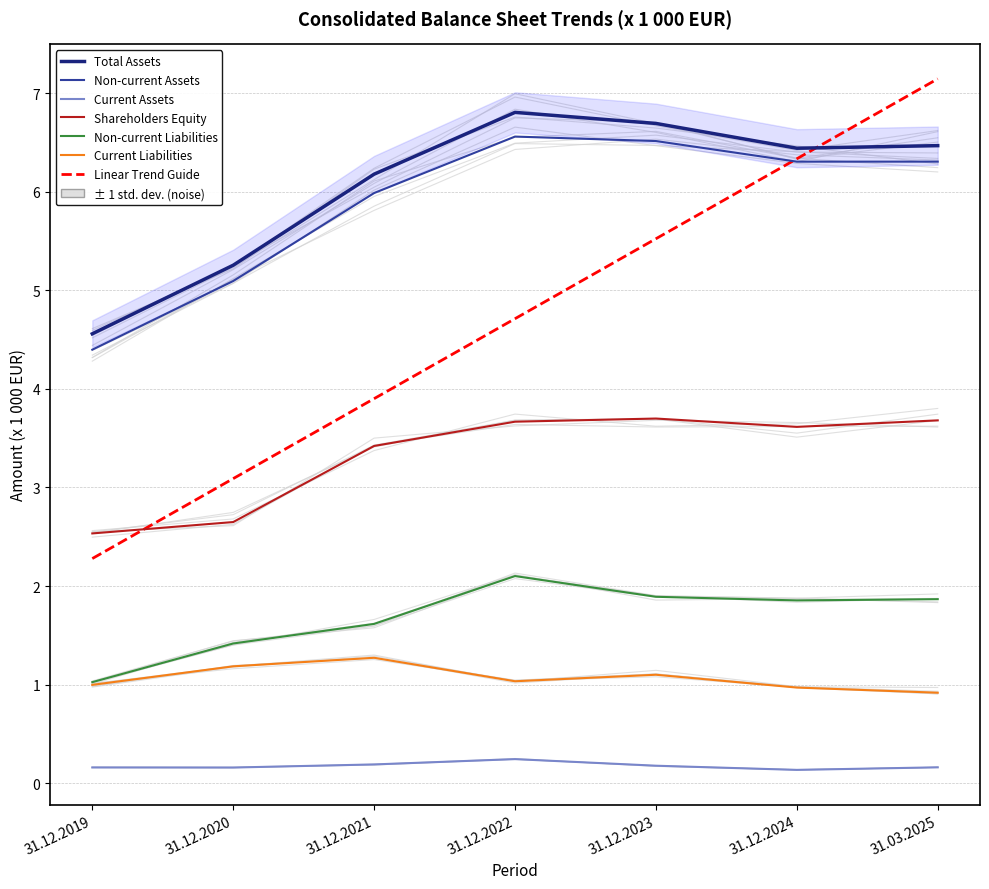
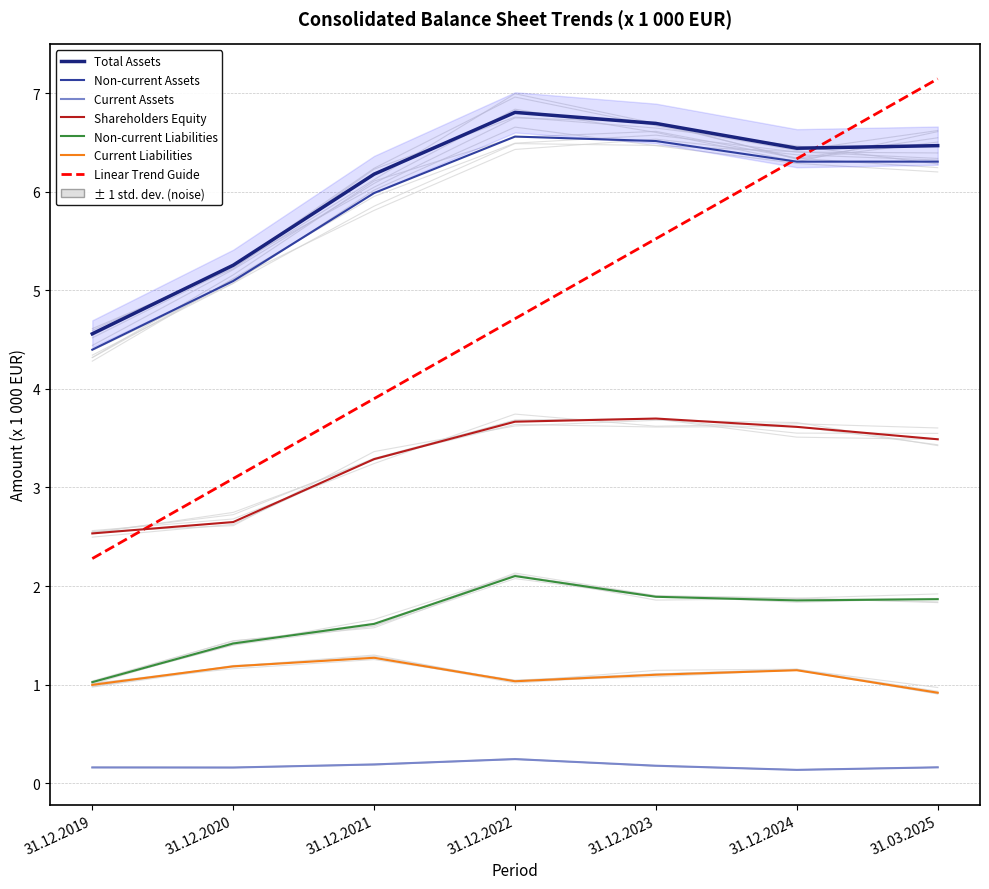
Shareholders Equity, 31.12.2021: 3.4 -> 3.3
Current Liabilities, 31.12.2024: 1.0 -> 1.1
Shareholders Equity, 31.03.2025: 3.7 -> 3.5
